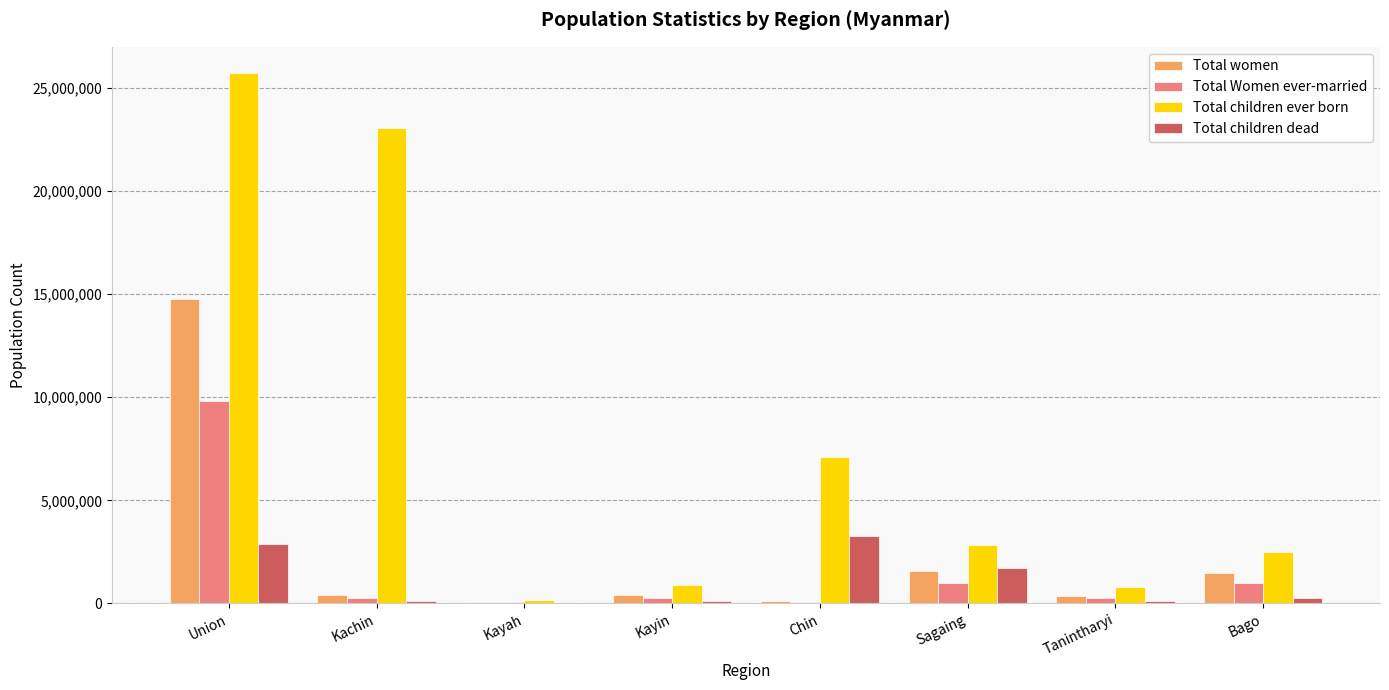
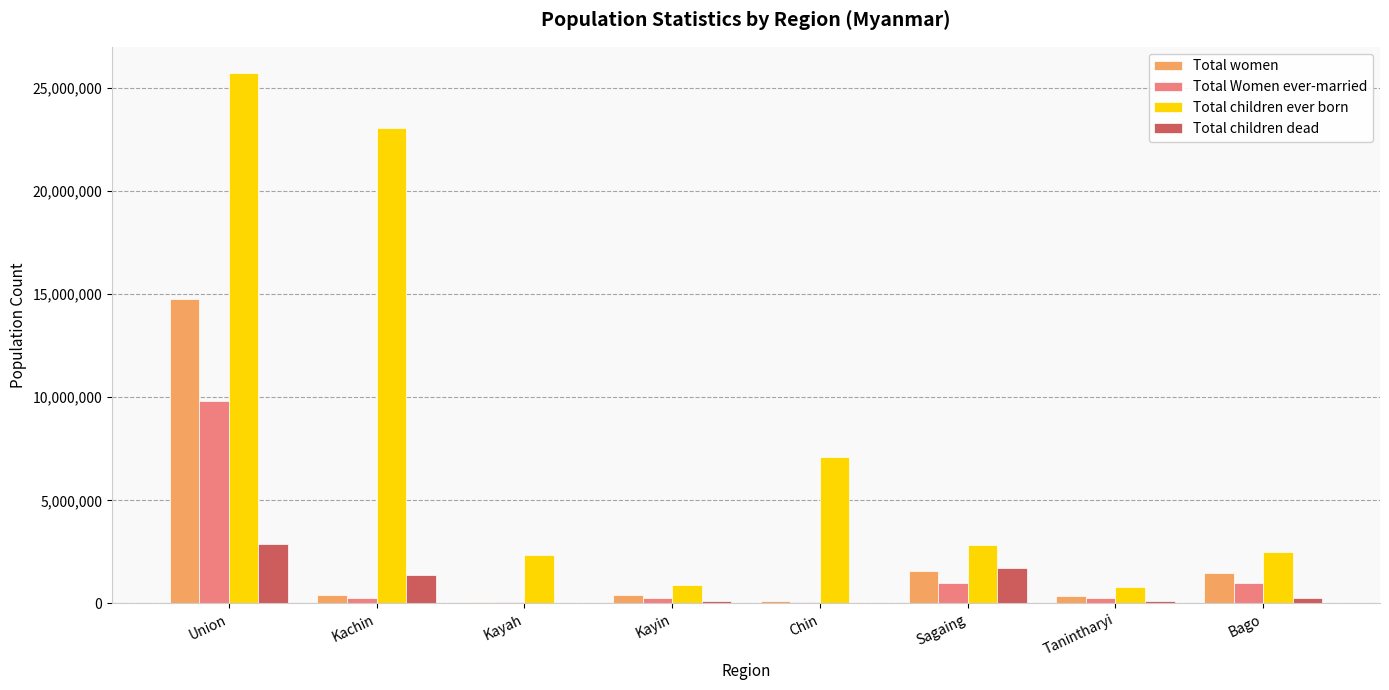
Total children dead, Kachin: 100,000 -> 1,400,000
Total children ever born, Kayah: 200,000 -> 2,400,000
Total children dead, Chin: 3,300,000 -> 0
